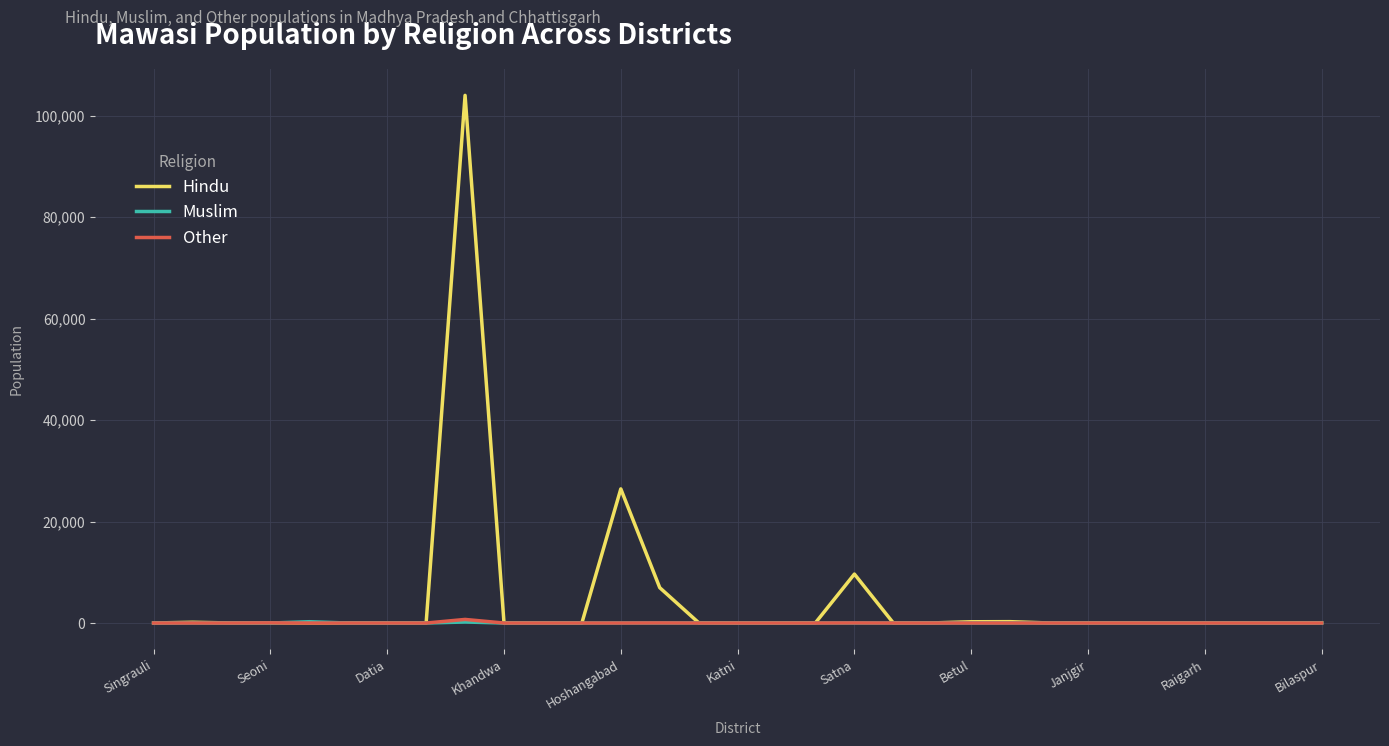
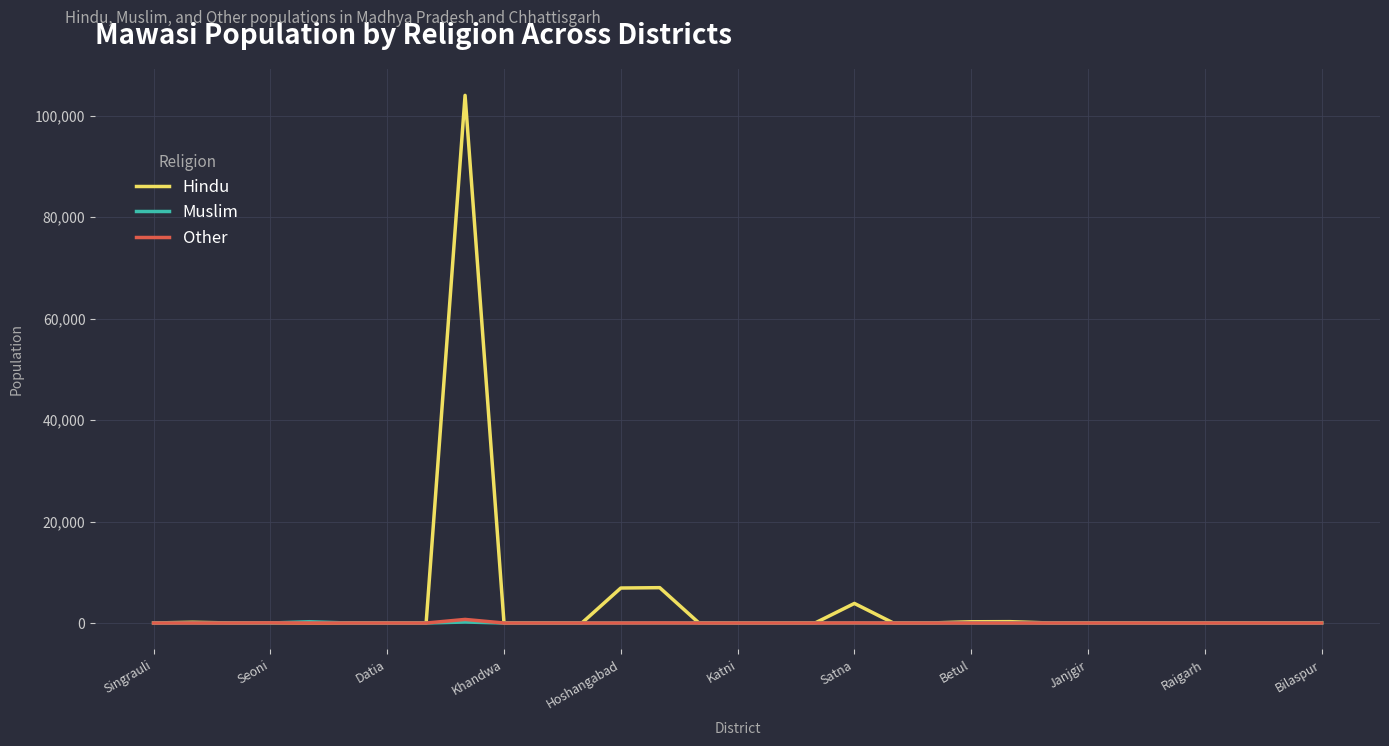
Hindu, Hoshangabad: 26,000 -> 7,000
Hindu, Satna: 10,000 -> 4,000
